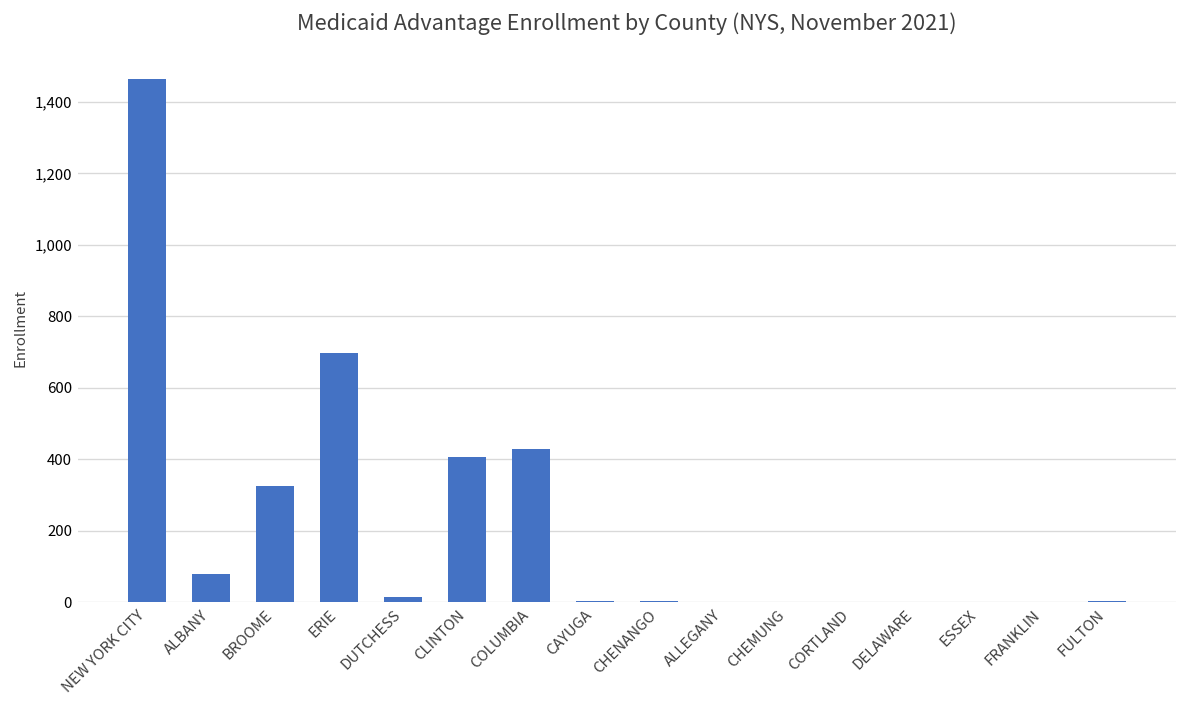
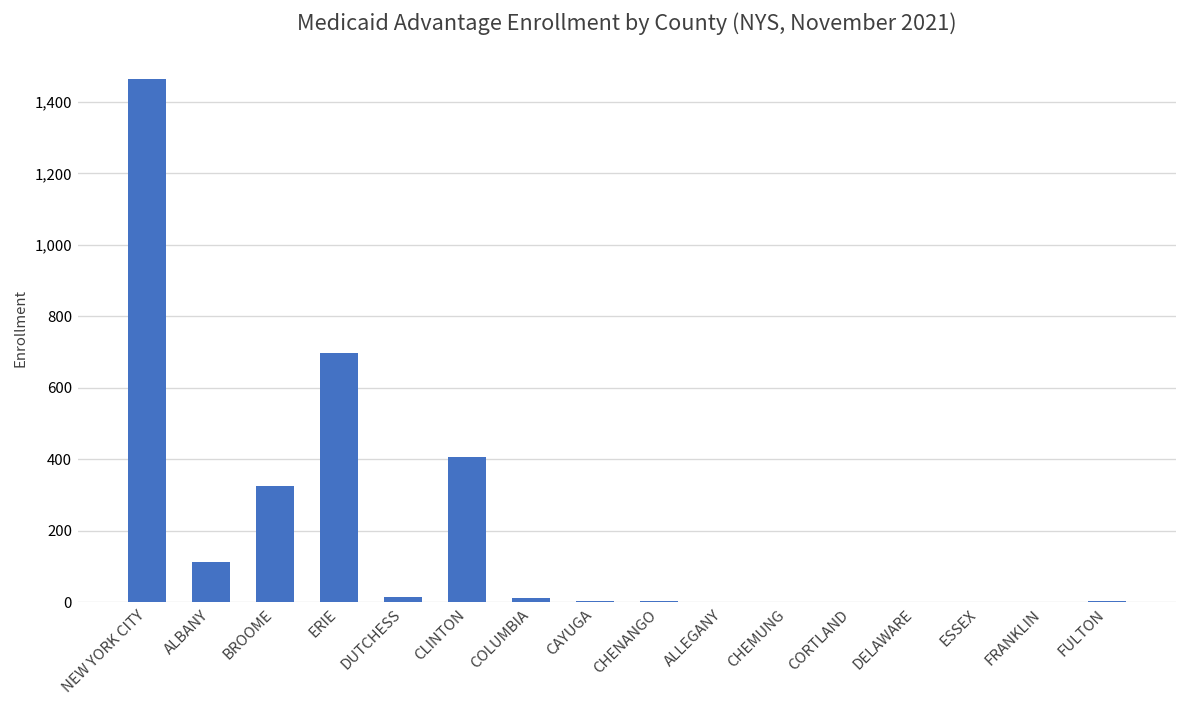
ALBANY: 80 -> 110
COLUMBIA: 430 -> 10
